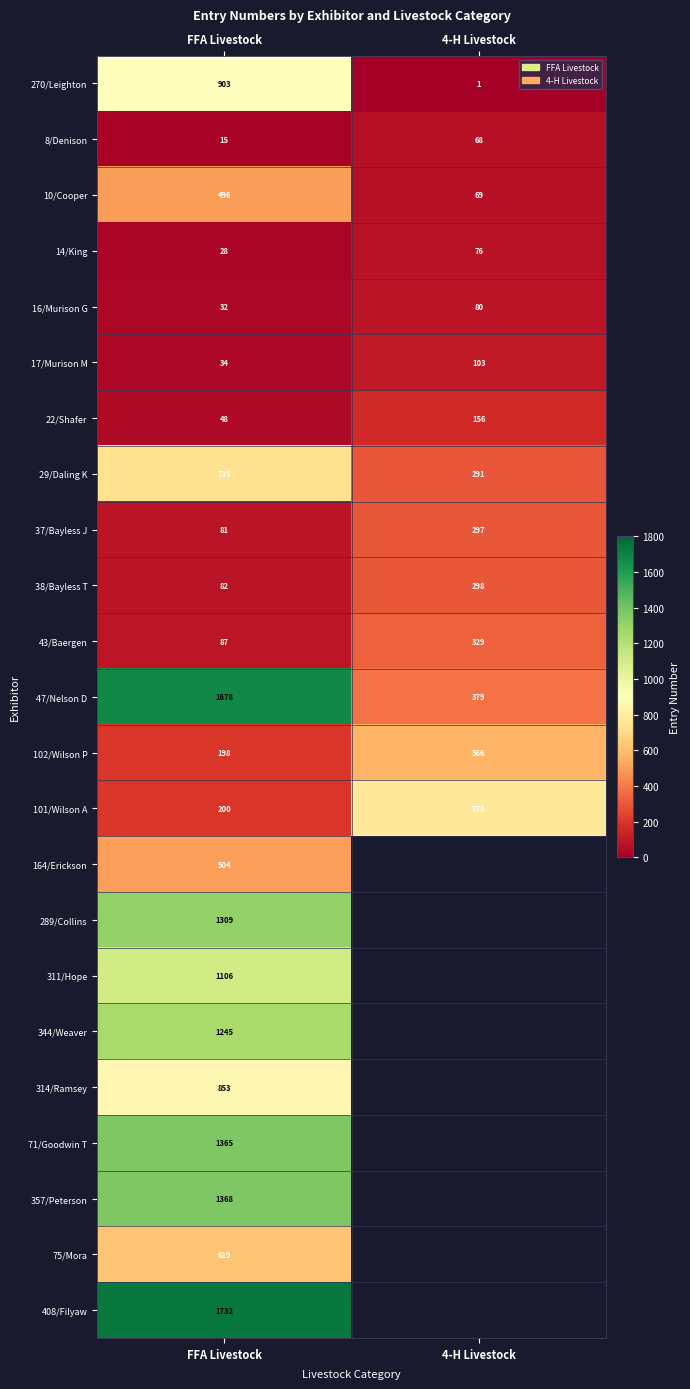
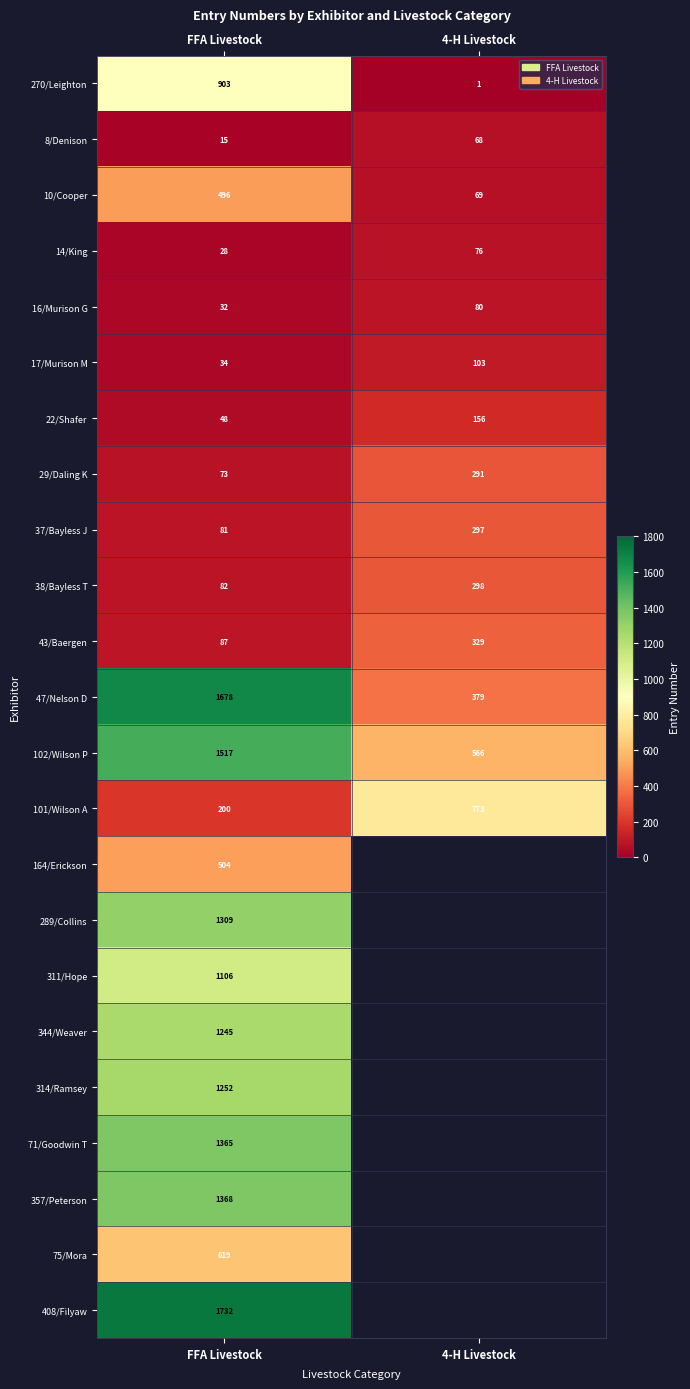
29/Daling K, FFA Livestock: 735 -> 73
102/Wilson P, FFA Livestock: 198 -> 1517
314/Ramsey, FFA Livestock: 853 -> 1252
